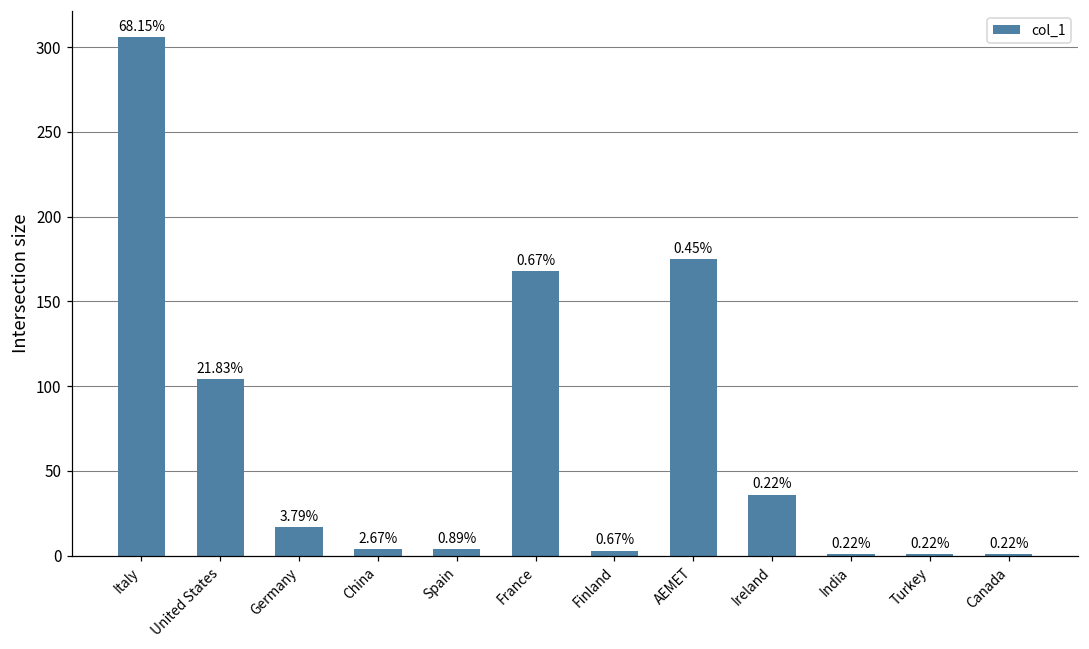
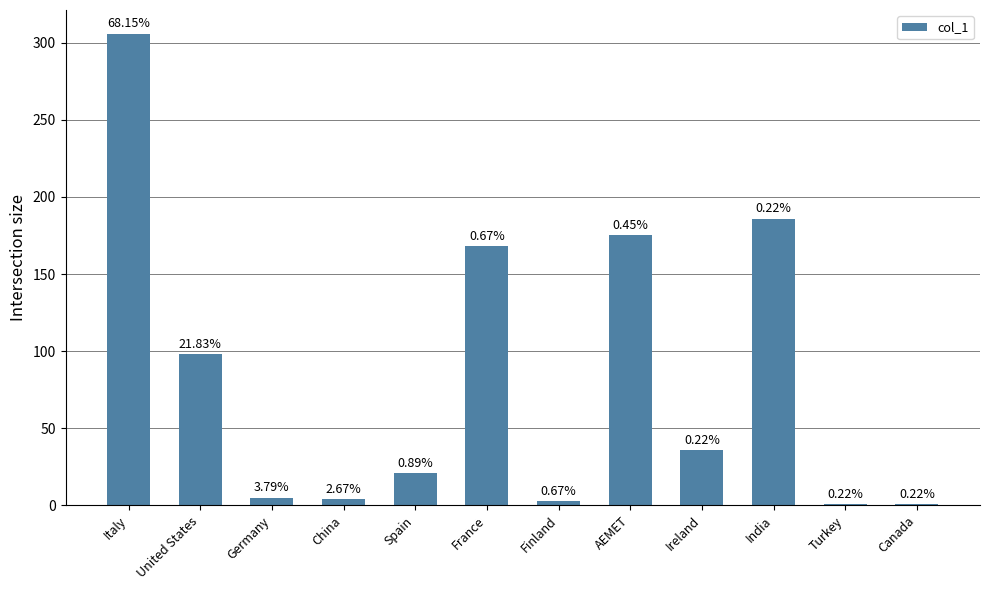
United States: 104 -> 98
Germany: 17 -> 5
Spain: 4 -> 21
India: 1 -> 186
